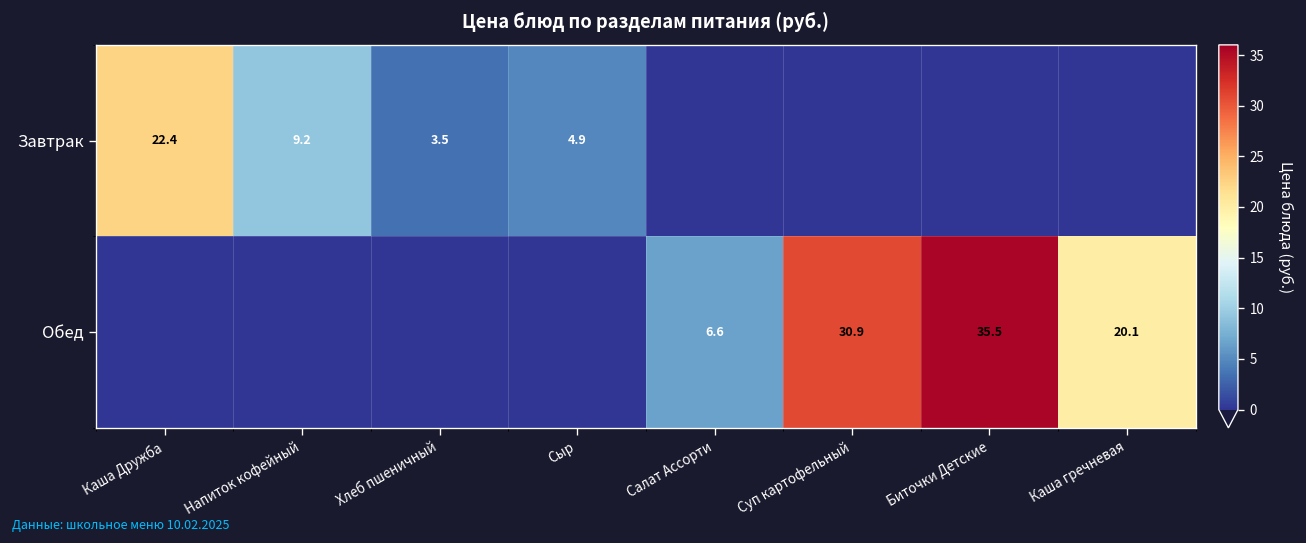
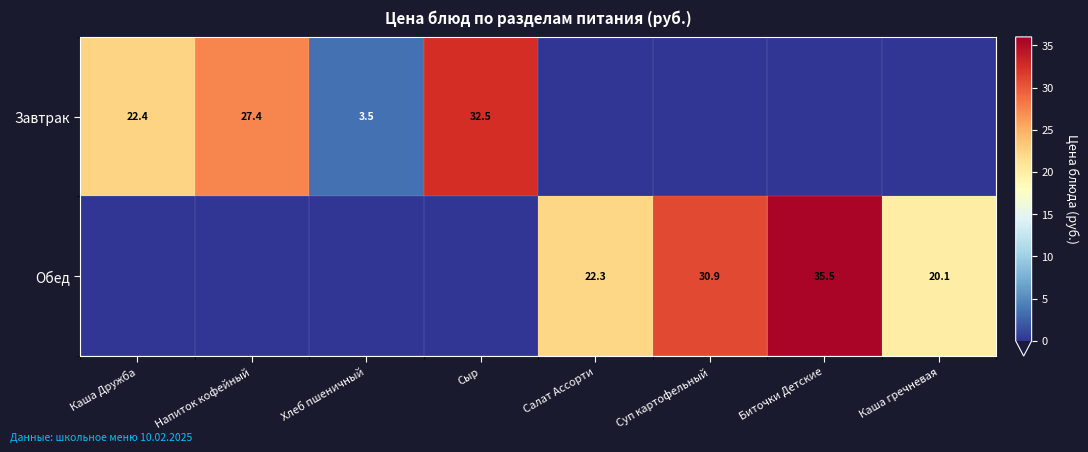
Завтрак, Напиток кофейный: 9.2 -> 27.4
Завтрак, Сыр: 4.9 -> 32.5
Обед, Салат Ассорти: 6.6 -> 22.3
